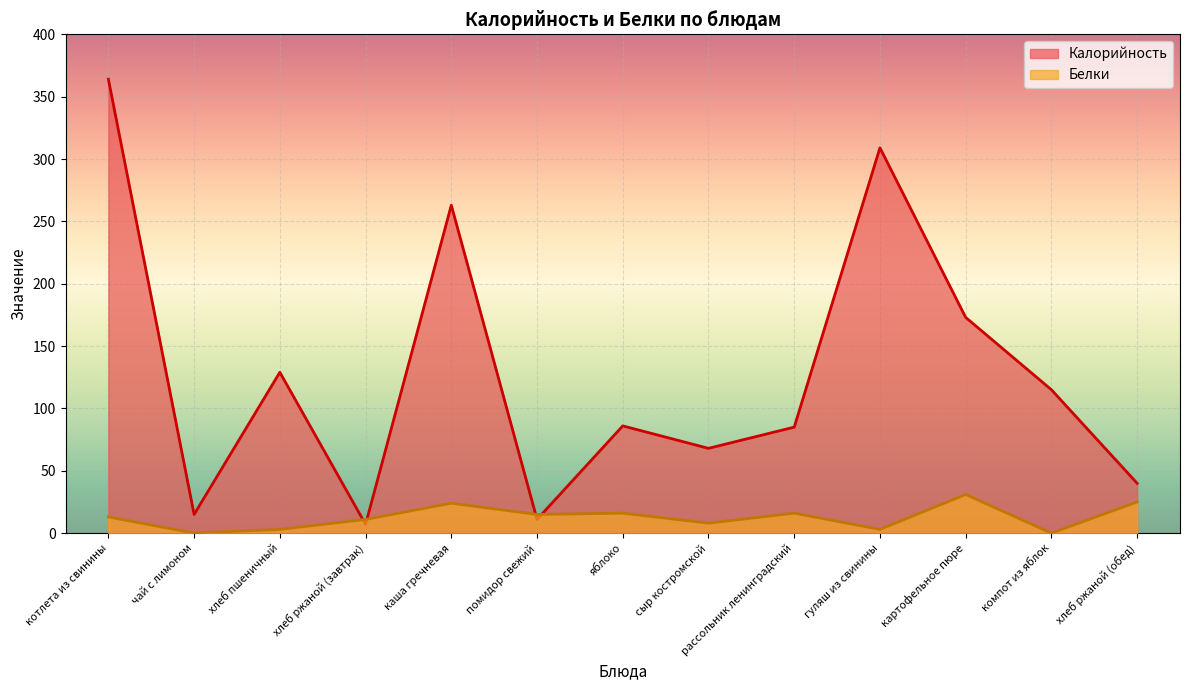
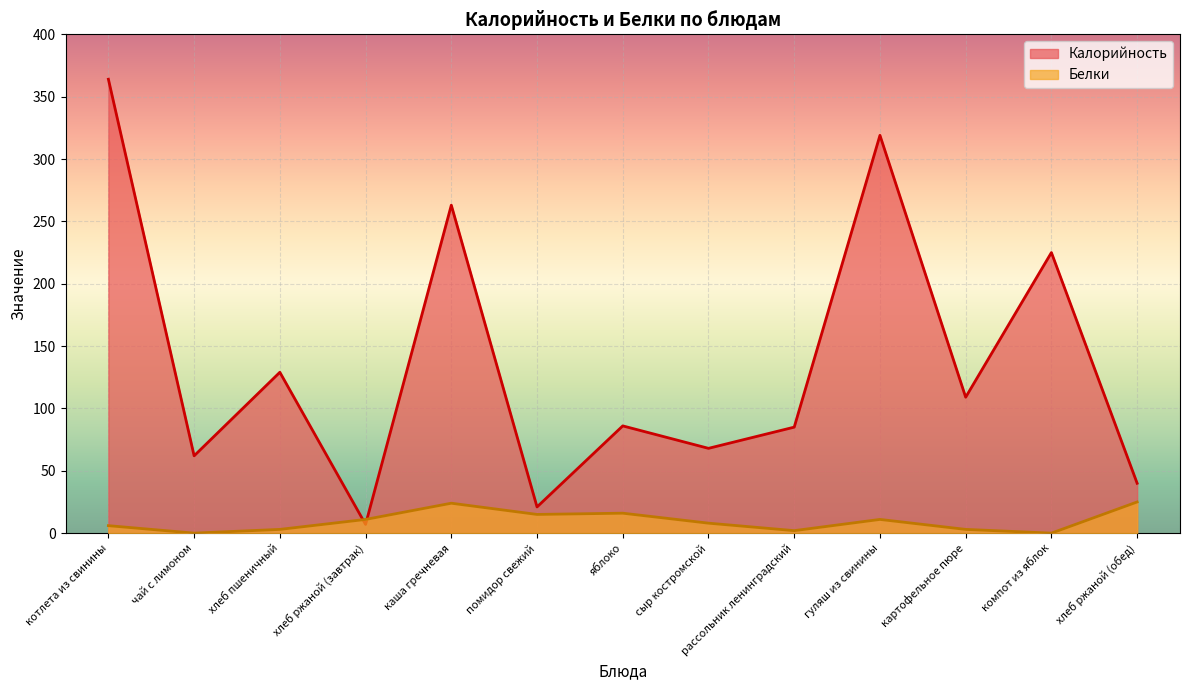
Белки, котлета из свинины: 13 -> 6
Калорийность, чай с лимоном: 15 -> 62
Калорийность, помидор свежий: 11 -> 21
Белки, рассольник ленинградский: 16 -> 2
Калорийность, гуляш из свинины: 309 -> 319
Белки, гуляш из свинины: 3 -> 11
Калорийность, картофельное пюре: 173 -> 109
Белки, картофельное пюре: 31 -> 3
Калорийность, компот из яблок: 115 -> 225
